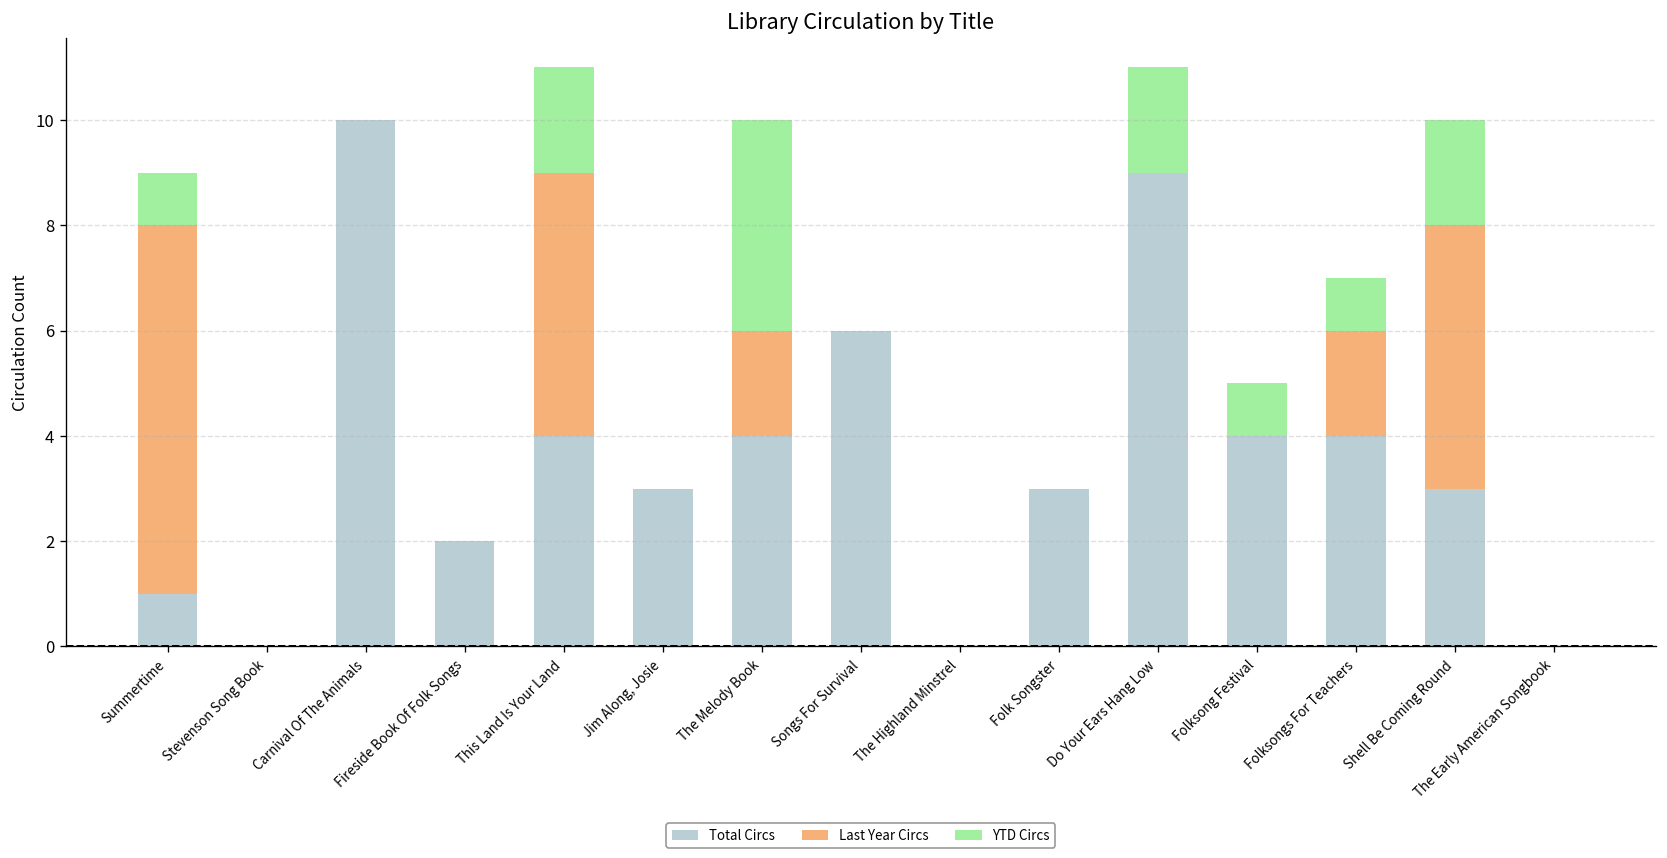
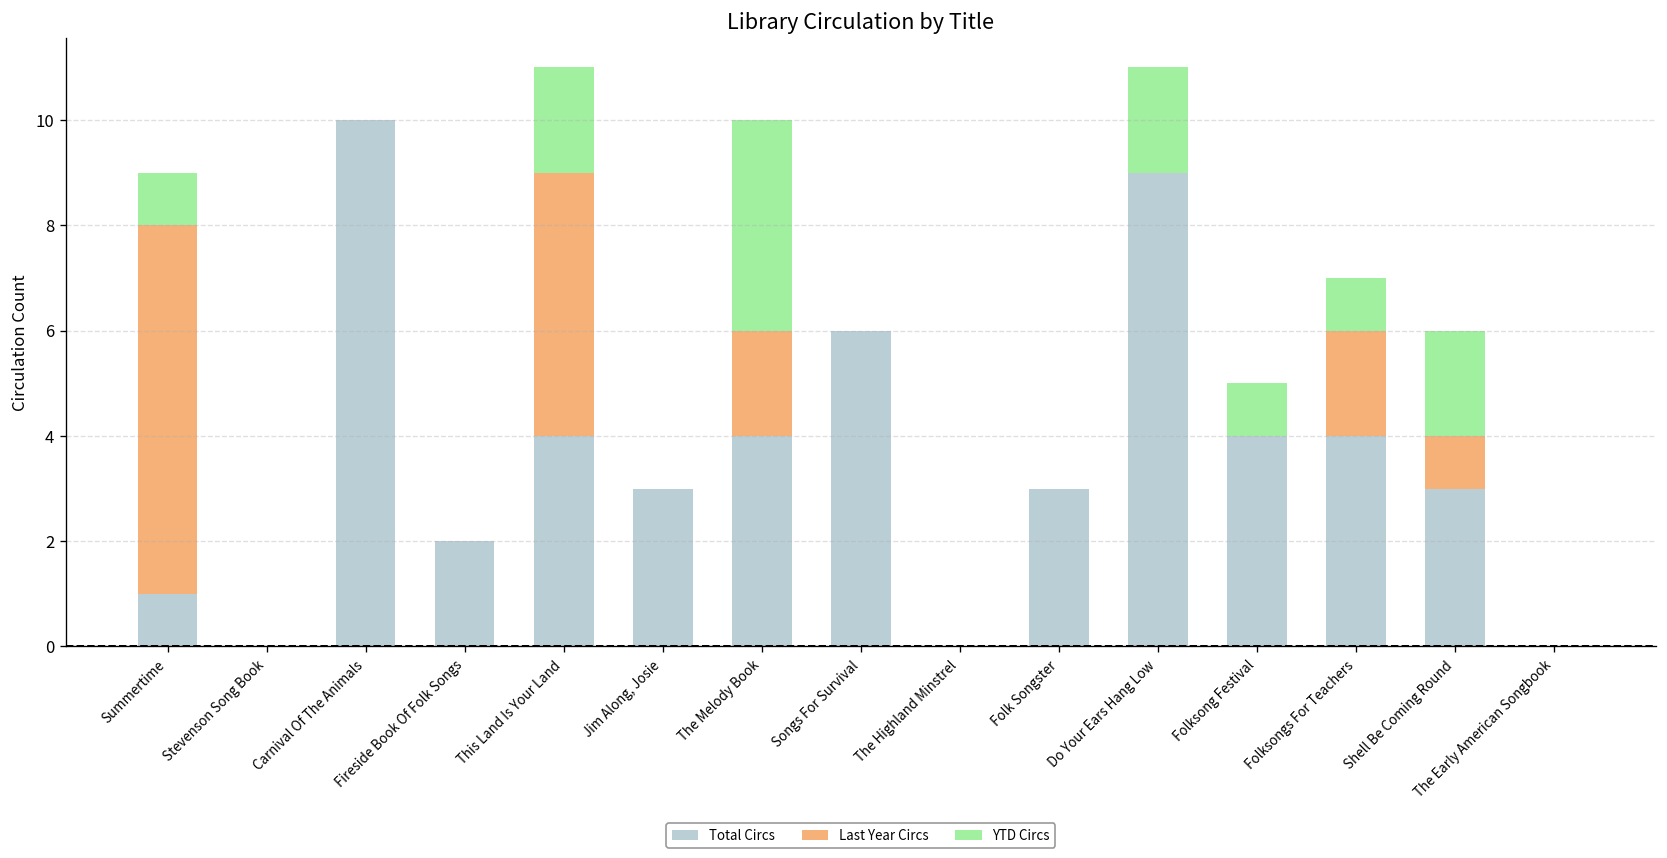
Last Year Circs, Shell Be Coming Round: 5 -> 1
